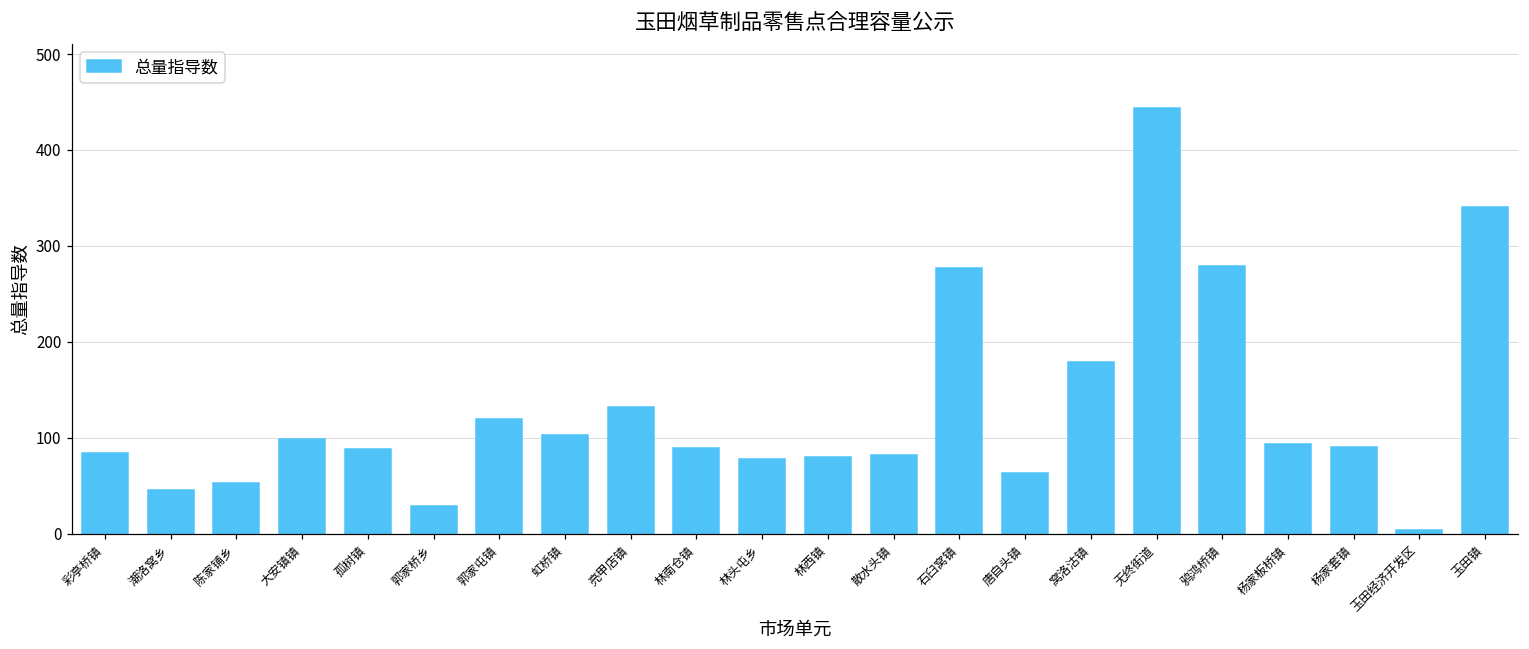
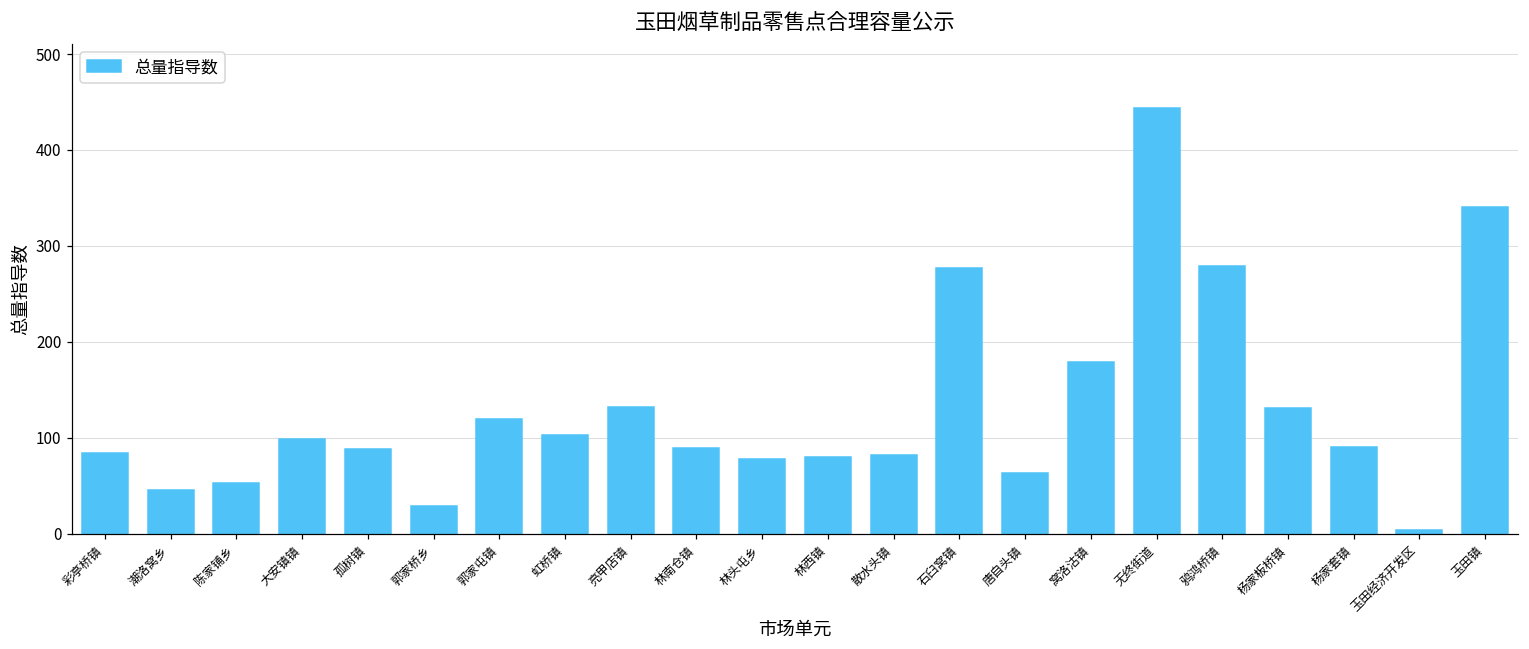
杨家板桥镇: 90 -> 130
